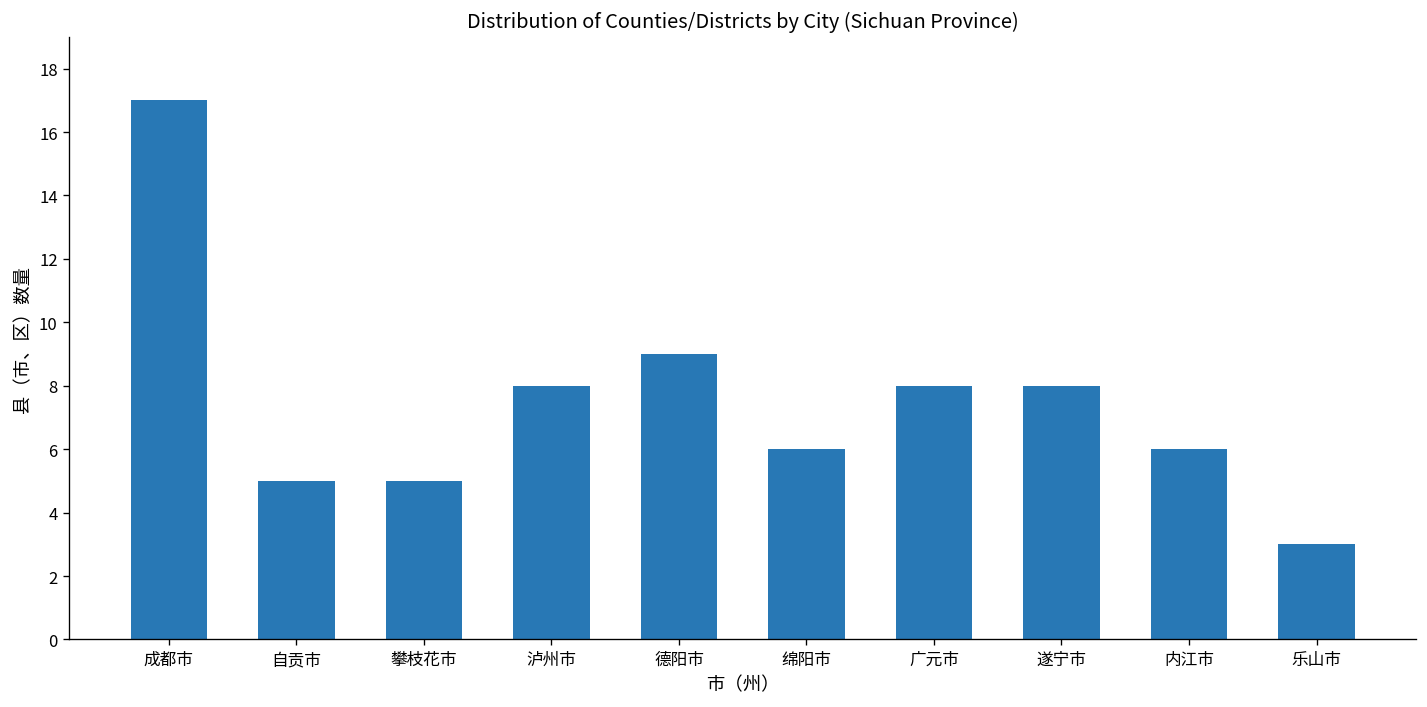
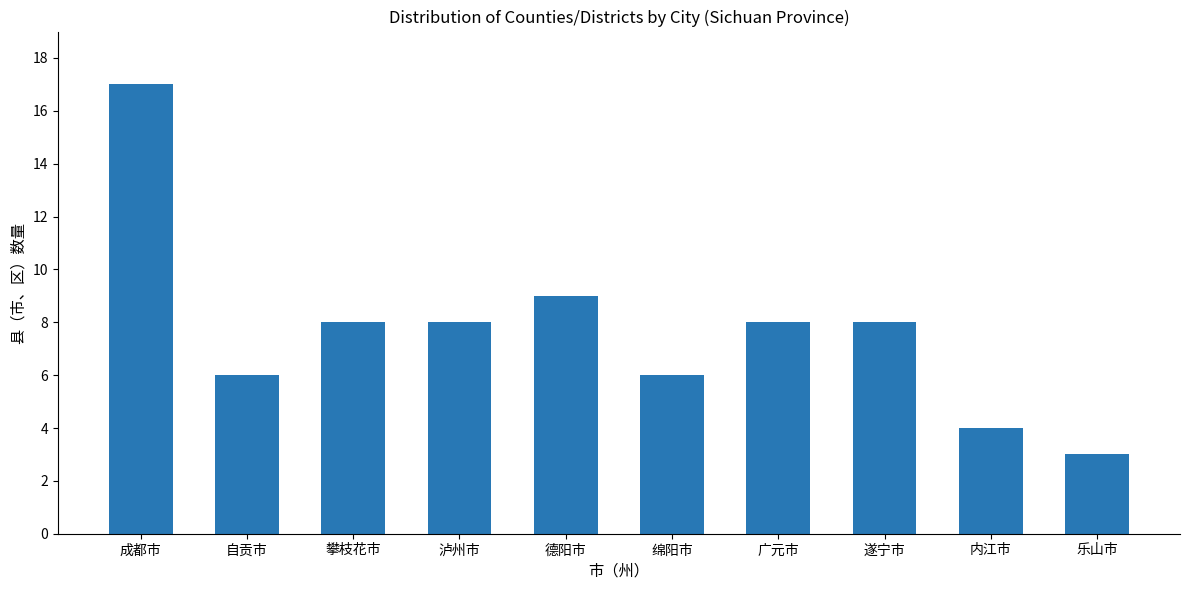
自贡市: 5 -> 6
攀枝花市: 5 -> 8
内江市: 6 -> 4
